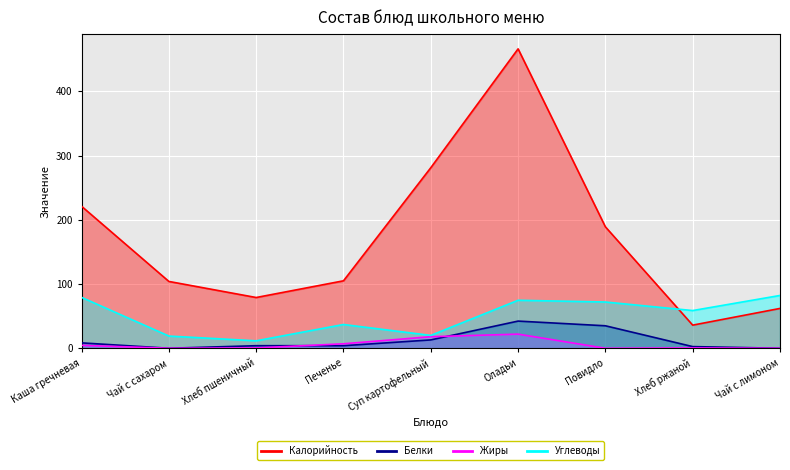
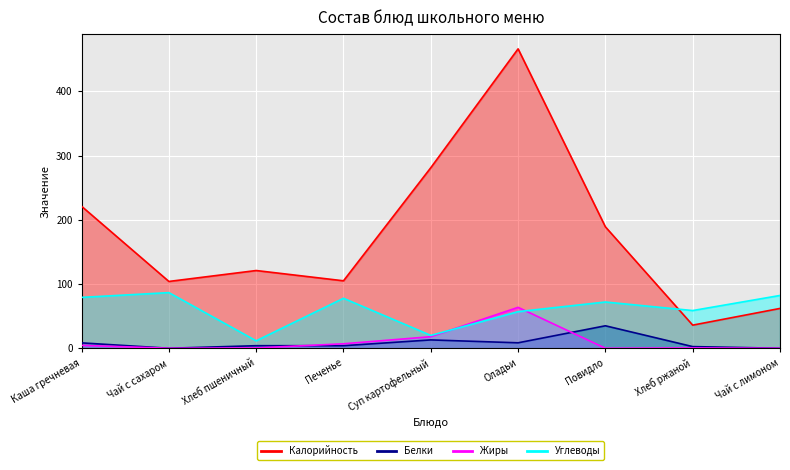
Углеводы, Чай с сахаром: 20 -> 90
Калорийность, Хлеб пшеничный: 80 -> 120
Углеводы, Печенье: 40 -> 80
Белки, Оладьи: 40 -> 10
Жиры, Оладьи: 20 -> 60
Углеводы, Оладьи: 70 -> 60
